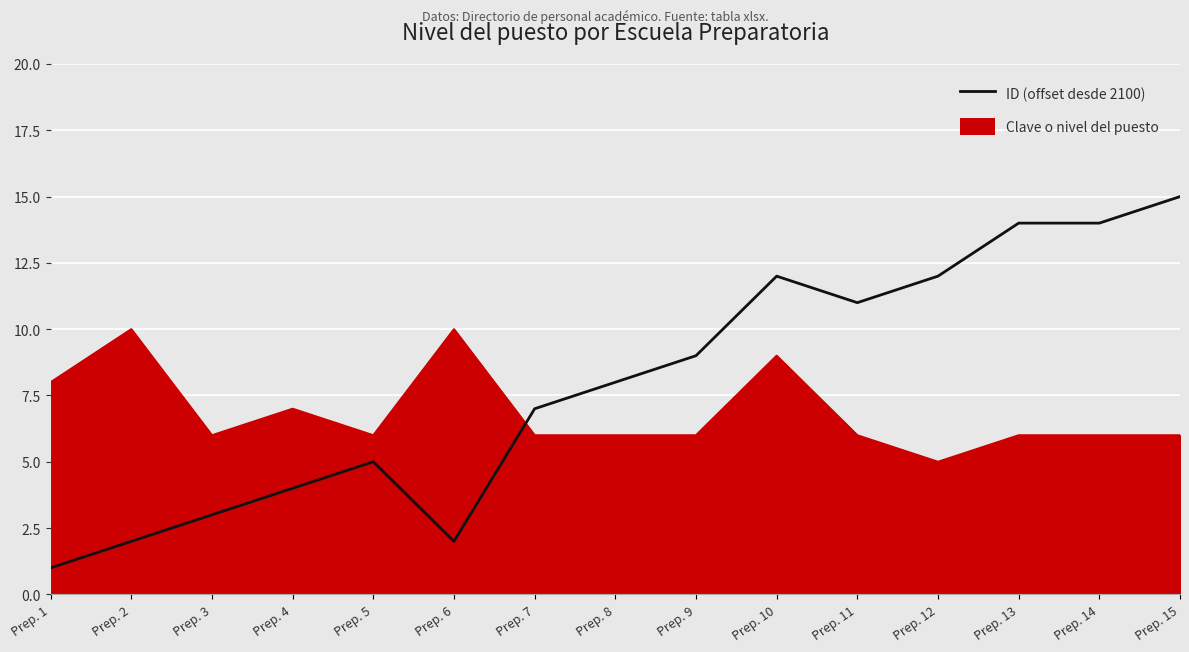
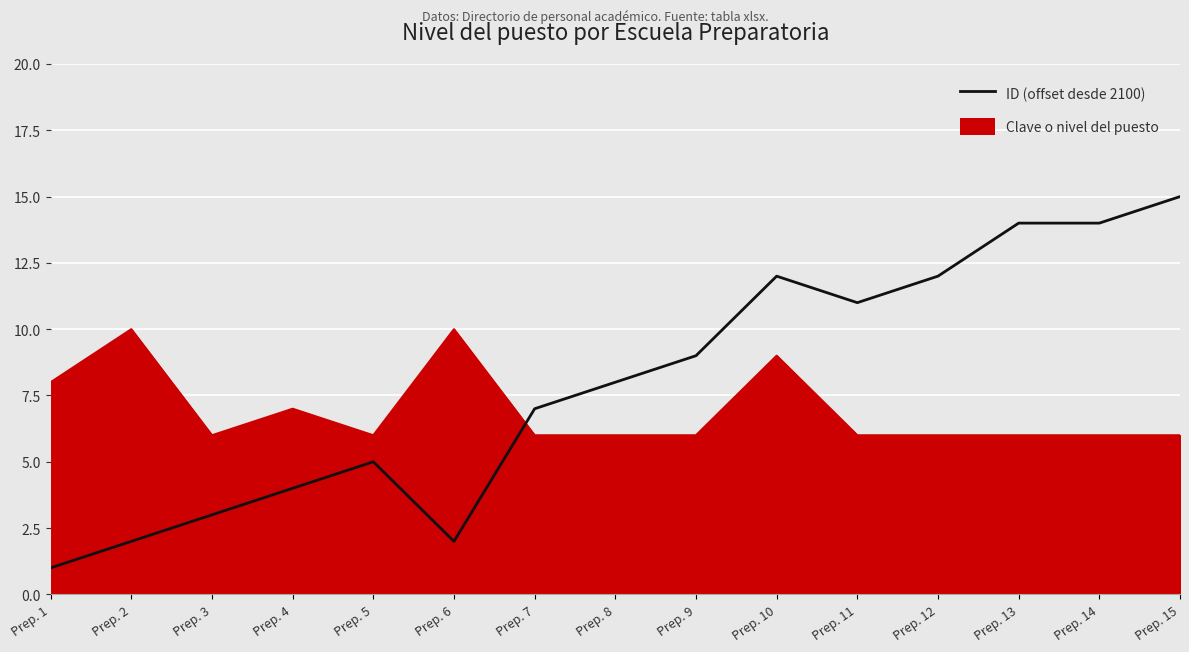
Clave o nivel del puesto, Prep. 12: 5 -> 6
